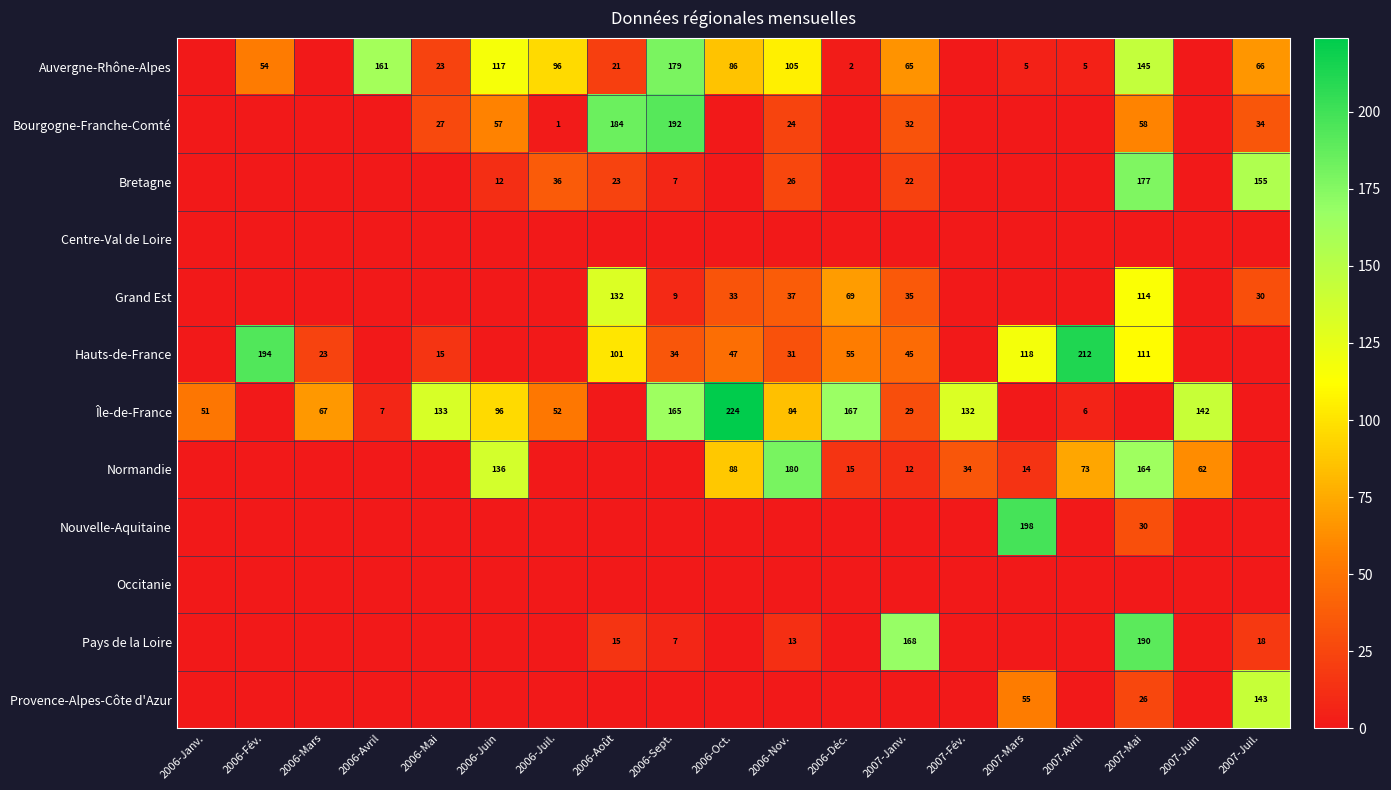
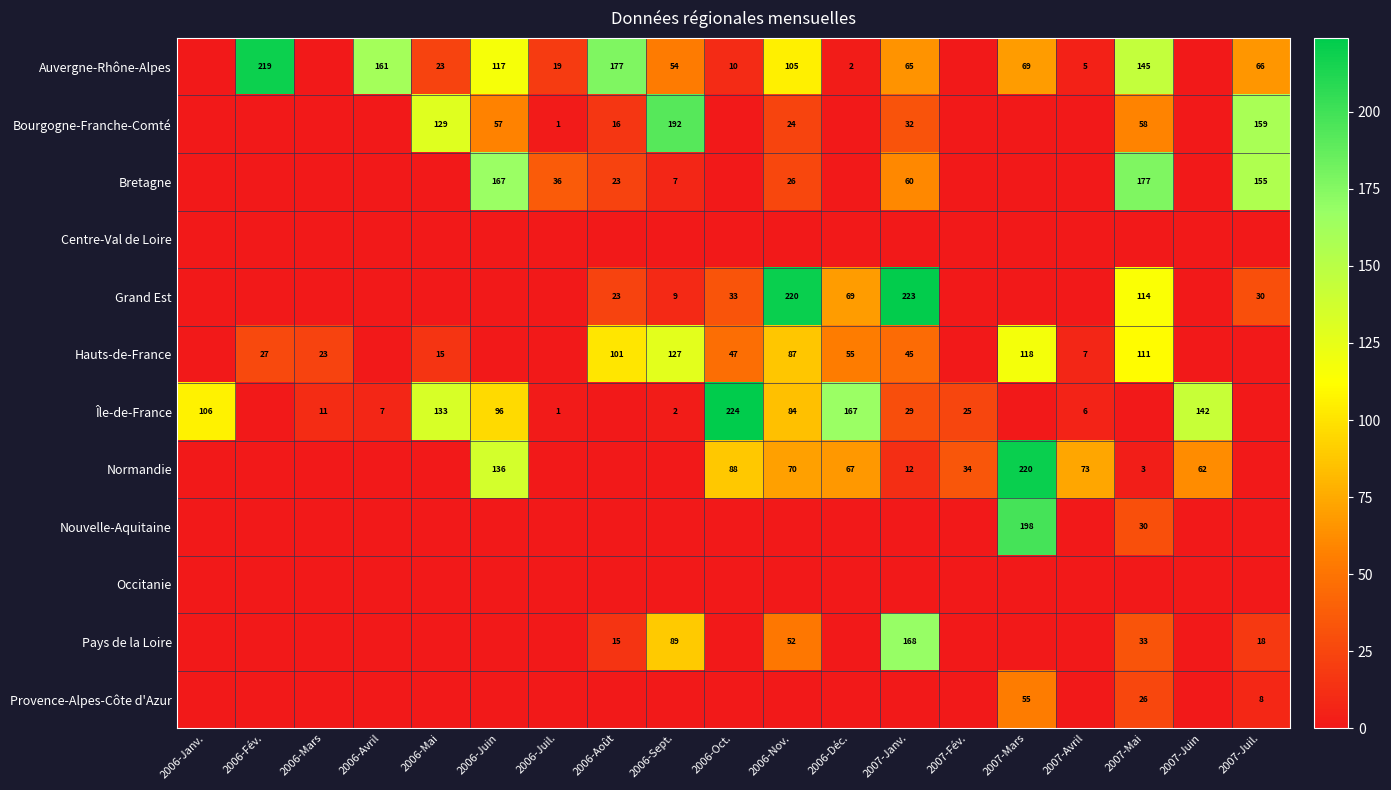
Auvergne-Rhône-Alpes, 2006-Fév.: 54 -> 219
Auvergne-Rhône-Alpes, 2006-Juil.: 96 -> 19
Auvergne-Rhône-Alpes, 2006-Août: 21 -> 177
Auvergne-Rhône-Alpes, 2006-Sept.: 179 -> 54
Auvergne-Rhône-Alpes, 2006-Oct.: 86 -> 10
Auvergne-Rhône-Alpes, 2007-Mars: 5 -> 69
Bourgogne-Franche-Comté, 2006-Mai: 27 -> 129
Bourgogne-Franche-Comté, 2006-Août: 184 -> 16
Bourgogne-Franche-Comté, 2007-Juil.: 34 -> 159
Bretagne, 2006-Juin: 12 -> 167
Bretagne, 2007-Janv.: 22 -> 60
Grand Est, 2006-Août: 132 -> 23
Grand Est, 2006-Nov.: 37 -> 220
Grand Est, 2007-Janv.: 35 -> 223
Hauts-de-France, 2006-Fév.: 194 -> 27
Hauts-de-France, 2006-Sept.: 34 -> 127
Hauts-de-France, 2006-Nov.: 31 -> 87
Hauts-de-France, 2007-Avril: 212 -> 7
Île-de-France, 2006-Janv.: 51 -> 106
Île-de-France, 2006-Mars: 67 -> 11
Île-de-France, 2006-Juil.: 52 -> 1
Île-de-France, 2006-Sept.: 165 -> 2
Île-de-France, 2007-Fév.: 132 -> 25
Normandie, 2006-Nov.: 180 -> 70
Normandie, 2006-Déc.: 15 -> 67
Normandie, 2007-Mars: 14 -> 220
Normandie, 2007-Mai: 164 -> 3
Pays de la Loire, 2006-Sept.: 7 -> 89
Pays de la Loire, 2006-Nov.: 13 -> 52
Pays de la Loire, 2007-Mai: 190 -> 33
Provence-Alpes-Côte d'Azur, 2007-Juil.: 143 -> 8
